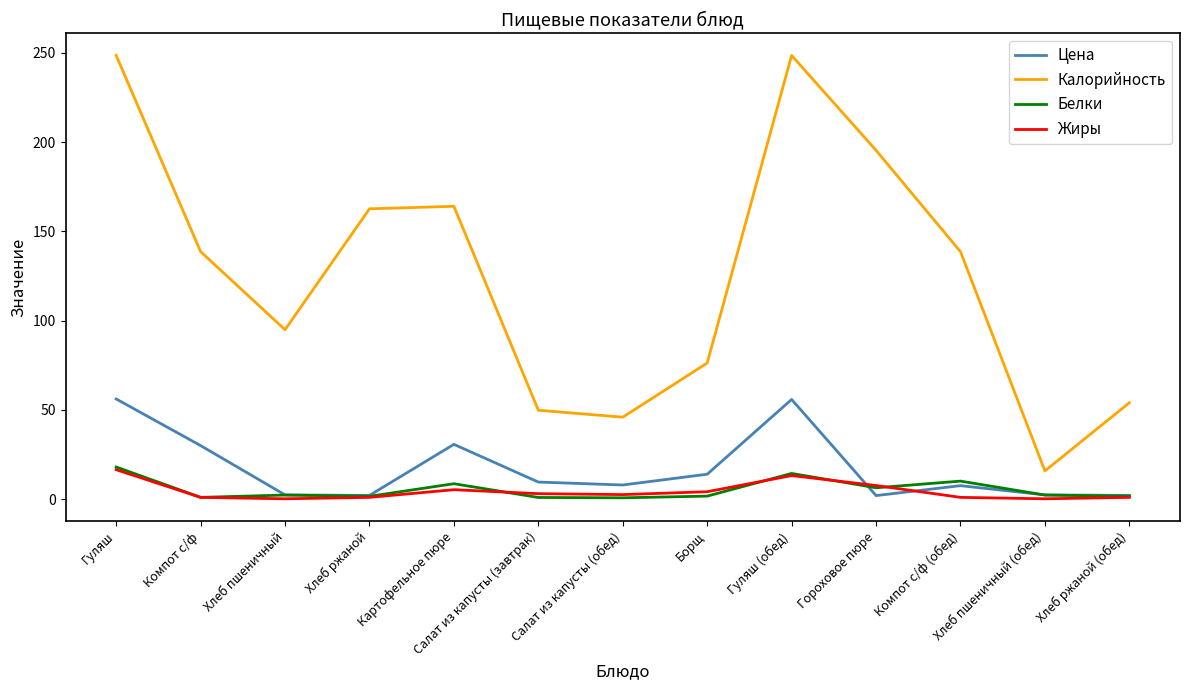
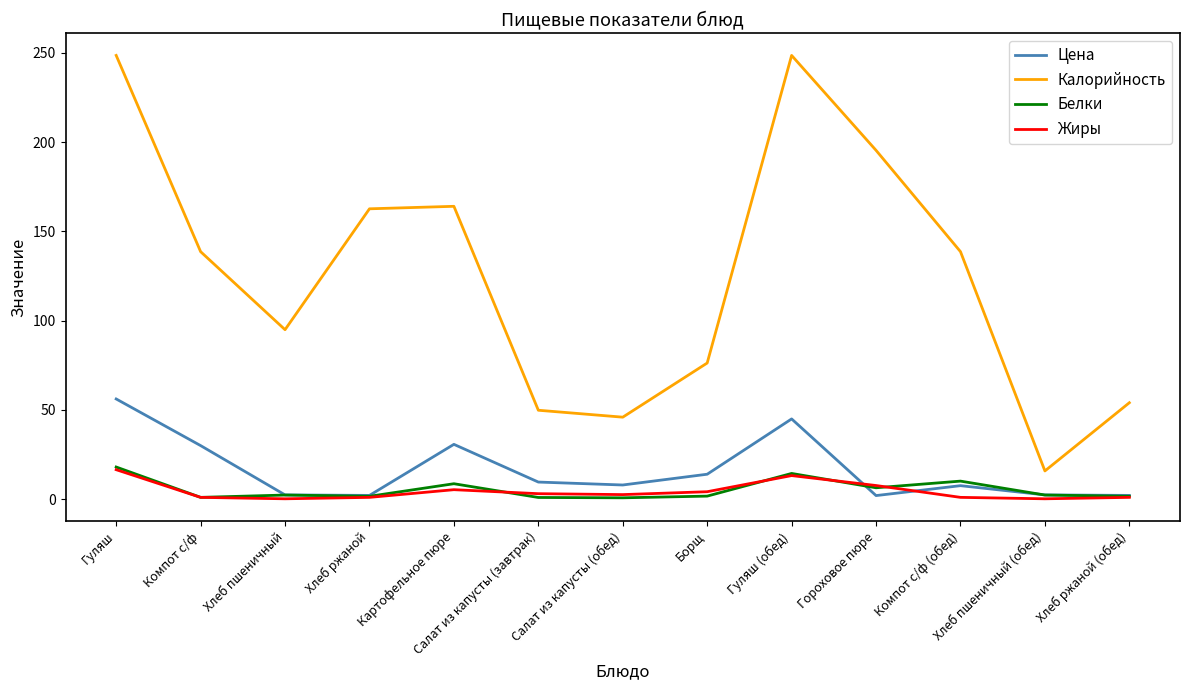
Цена, Гуляш (обед): 56 -> 45
